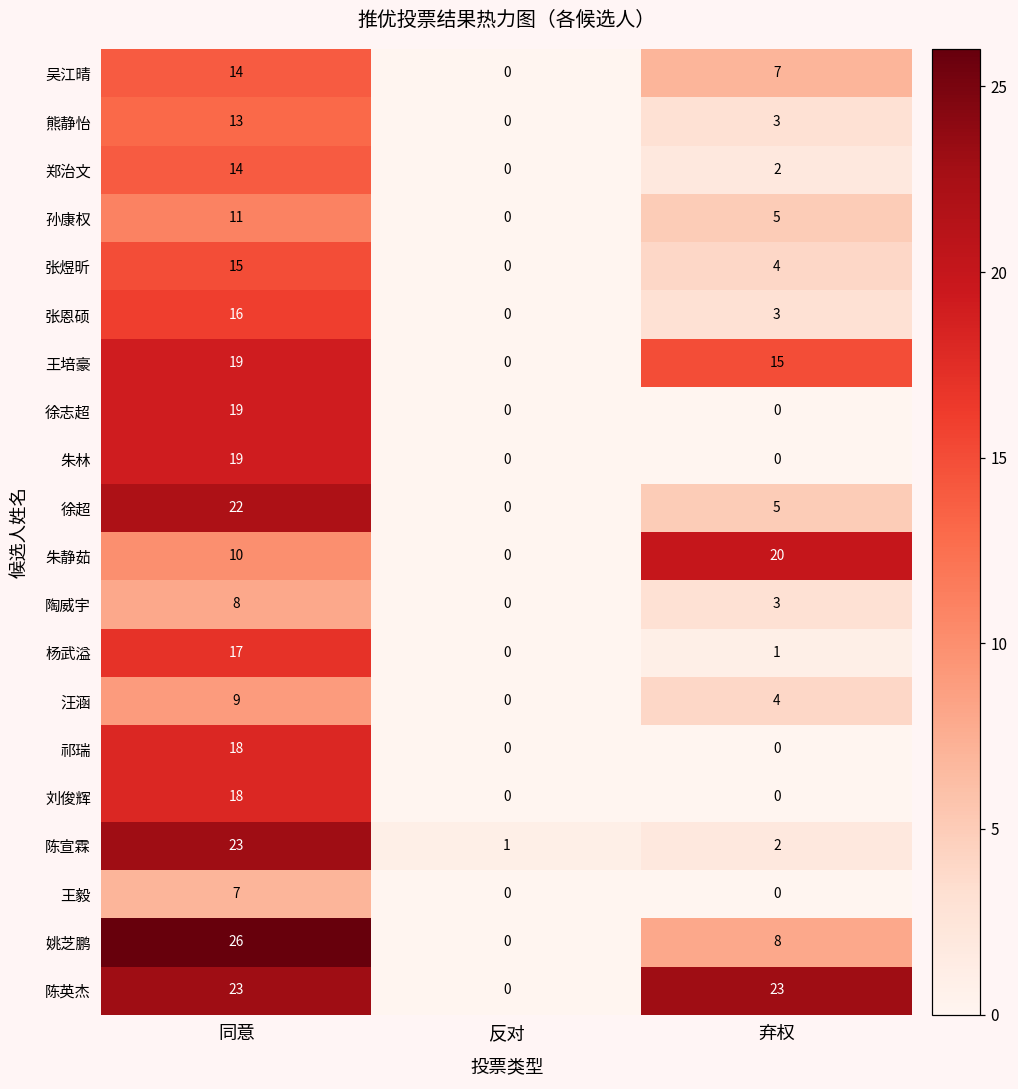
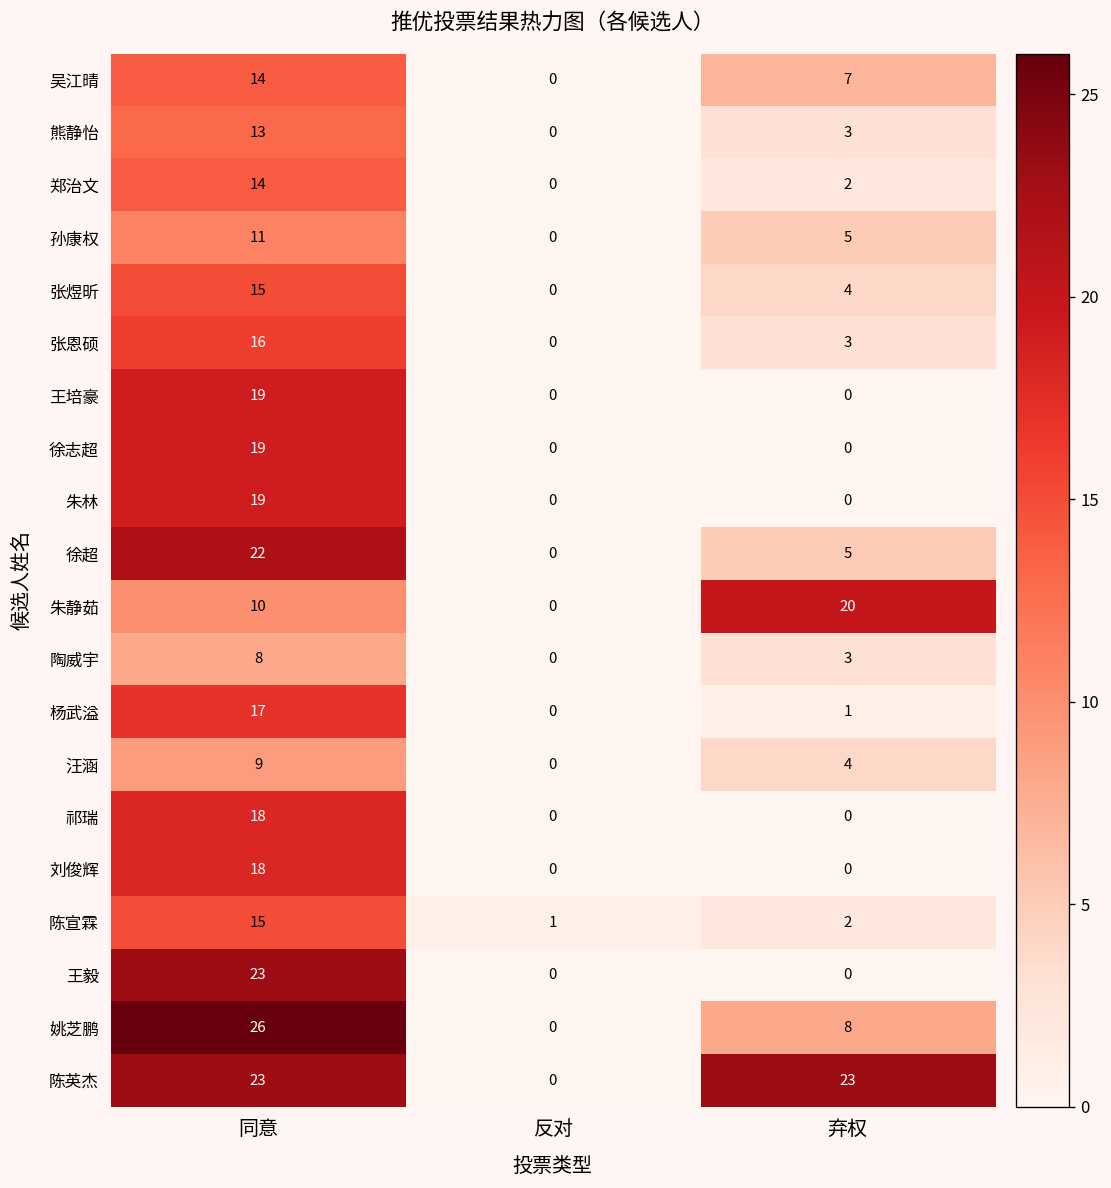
王培豪, 弃权: 15 -> 0
陈宣霖, 同意: 23 -> 15
王毅, 同意: 7 -> 23
